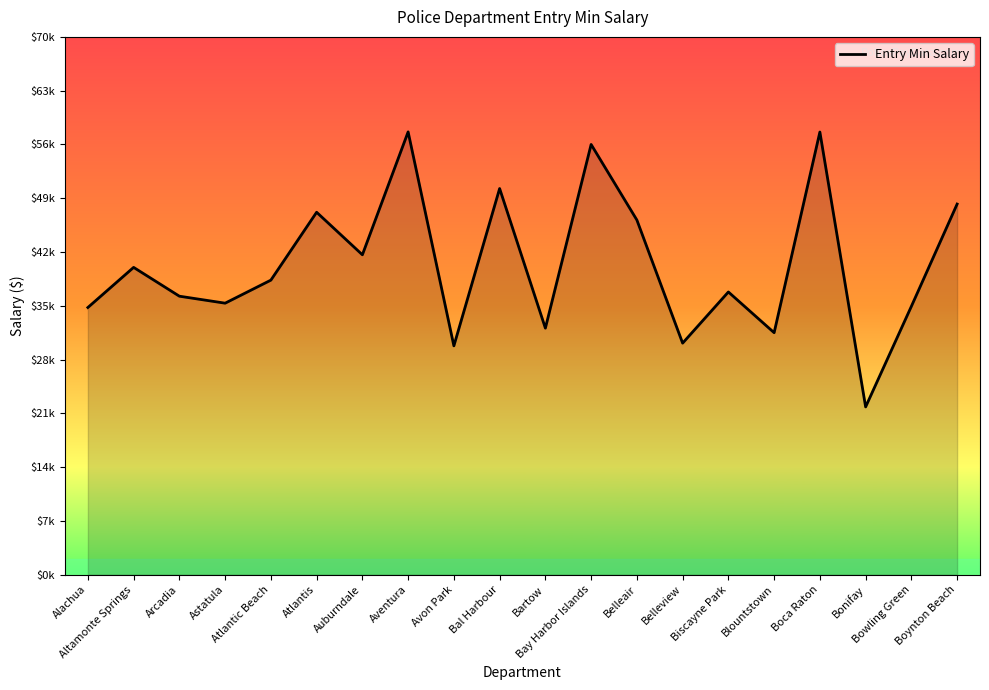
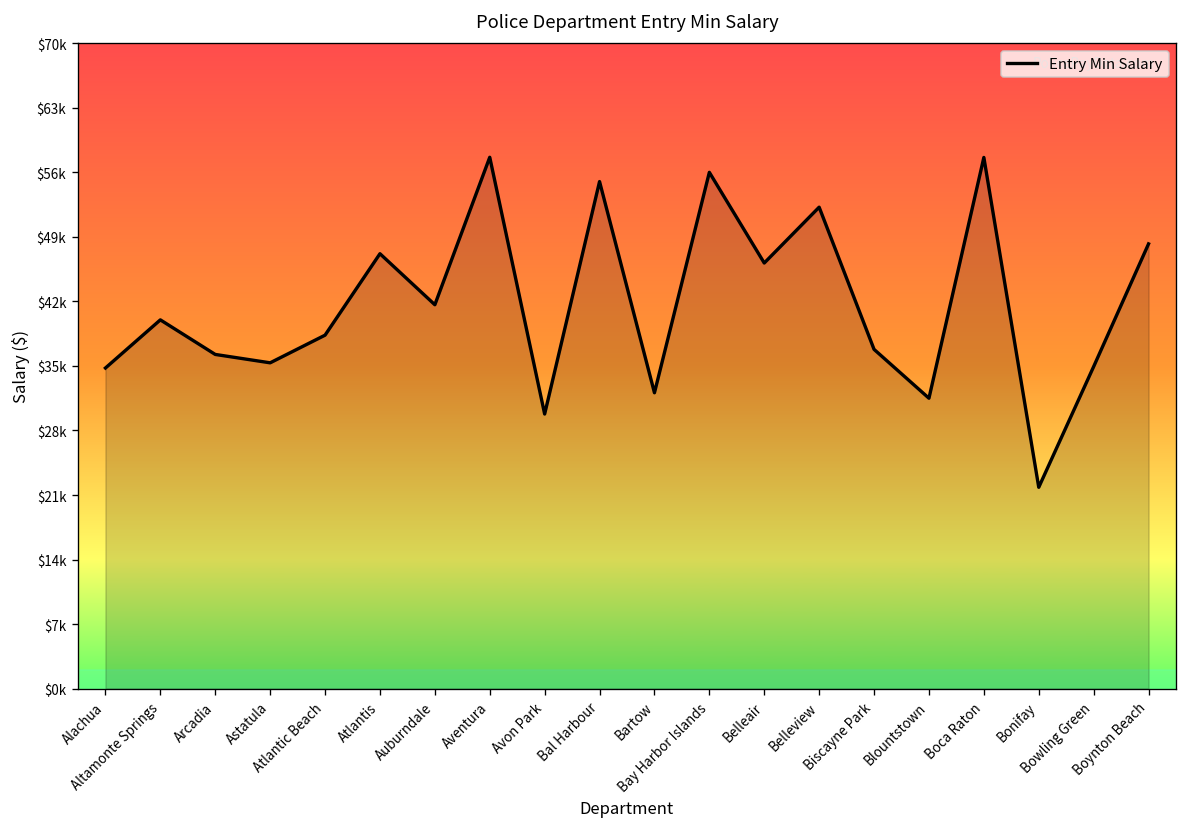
Bal Harbour: $50000 -> $55000
Belleview: $30000 -> $52000
